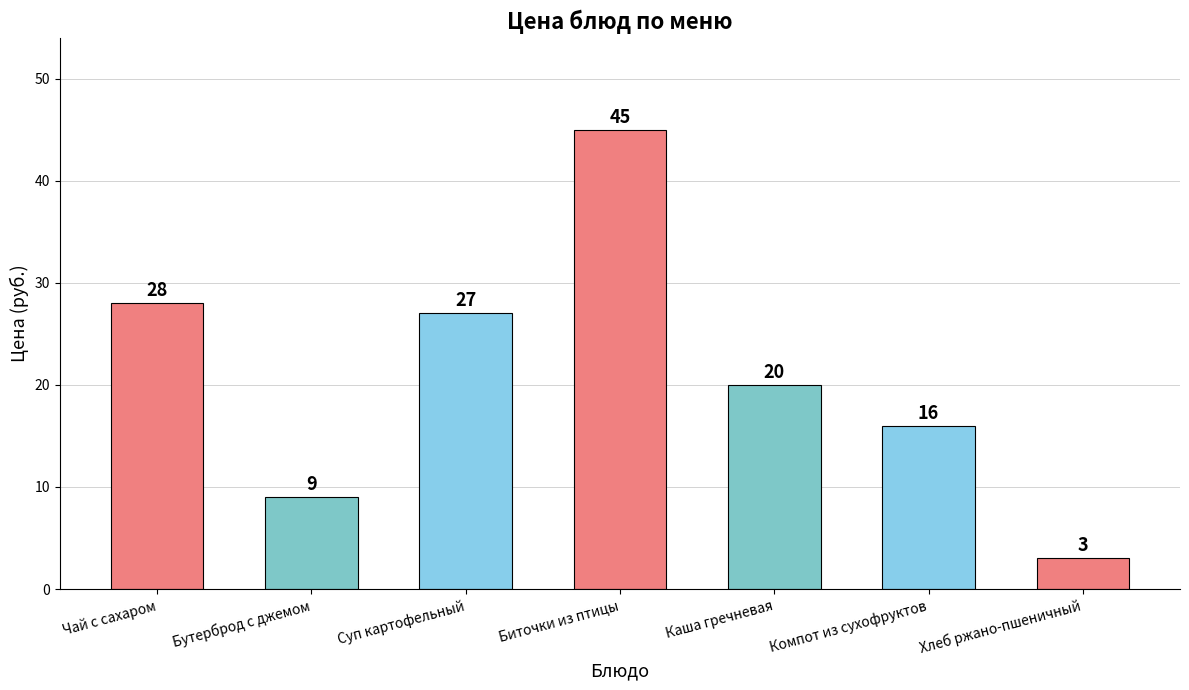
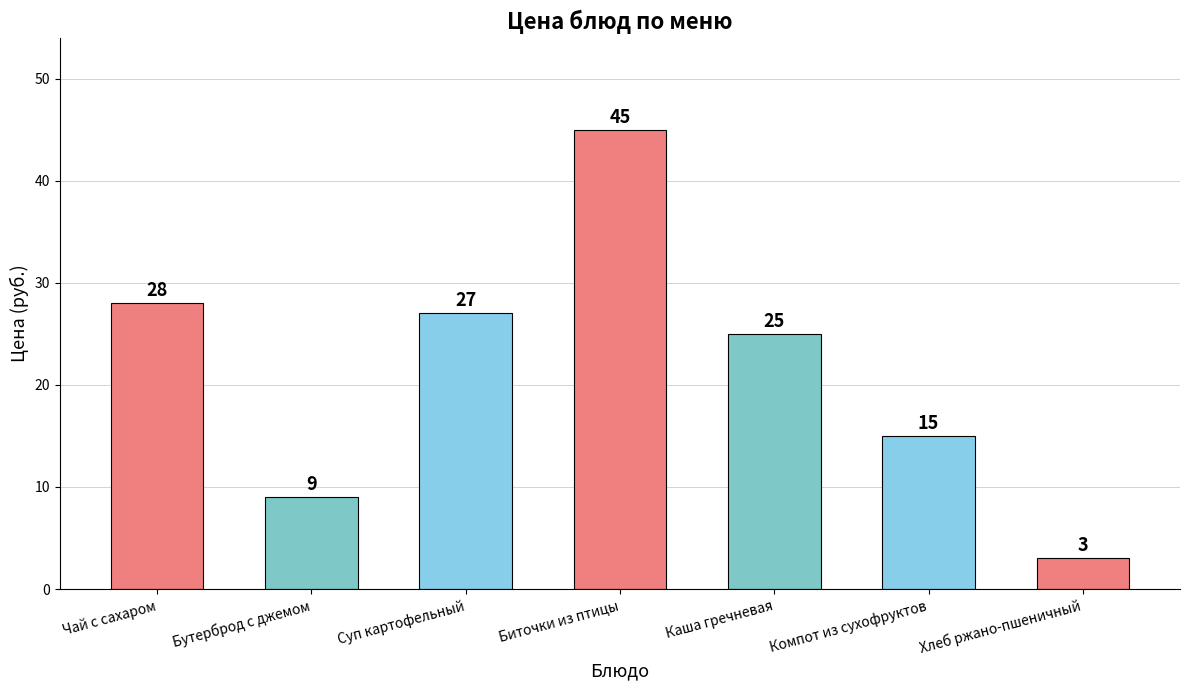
Каша гречневая: 20 -> 25
Компот из сухофруктов: 16 -> 15
